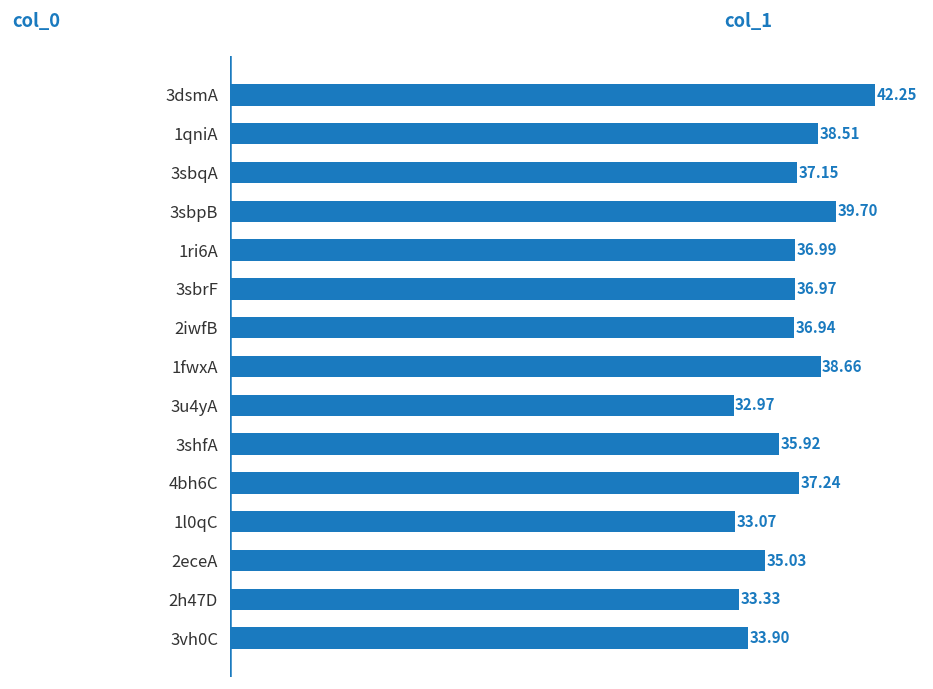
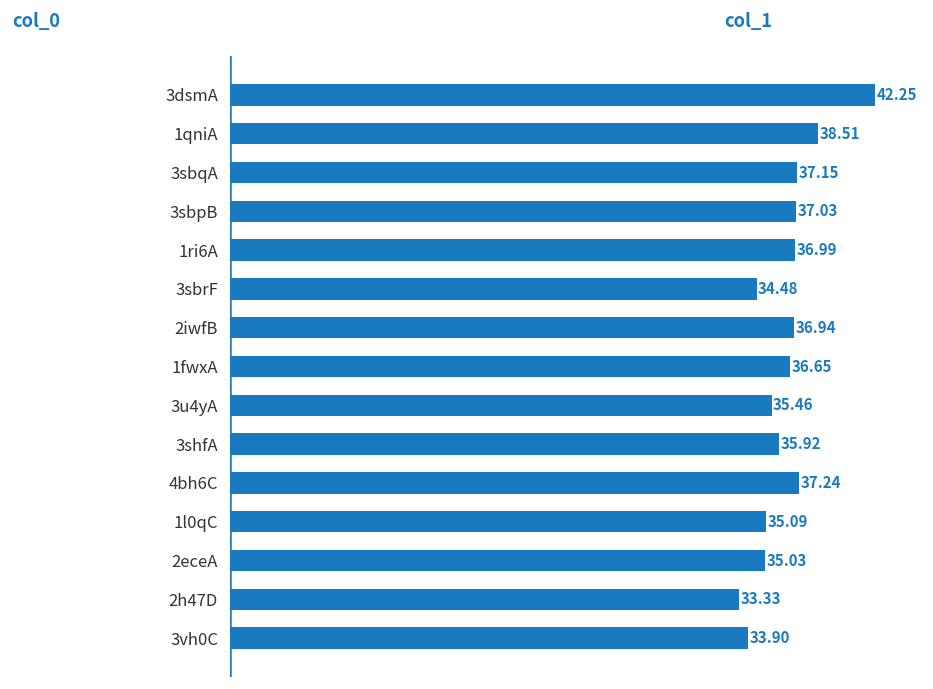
3sbpB: 39.70 -> 37.03
3sbrF: 36.97 -> 34.48
1fwxA: 38.66 -> 36.65
3u4yA: 32.97 -> 35.46
1l0qC: 33.07 -> 35.09
